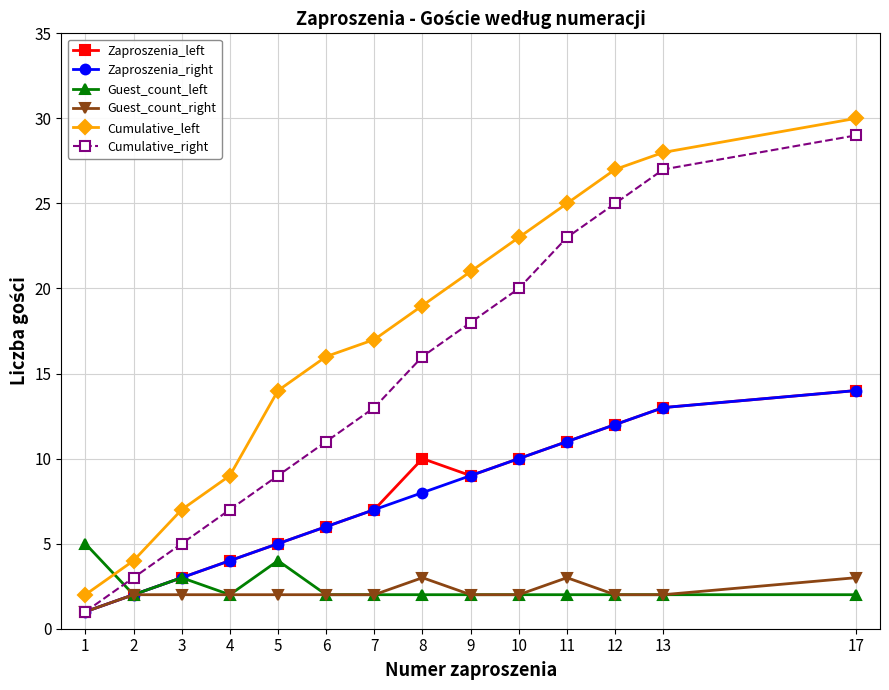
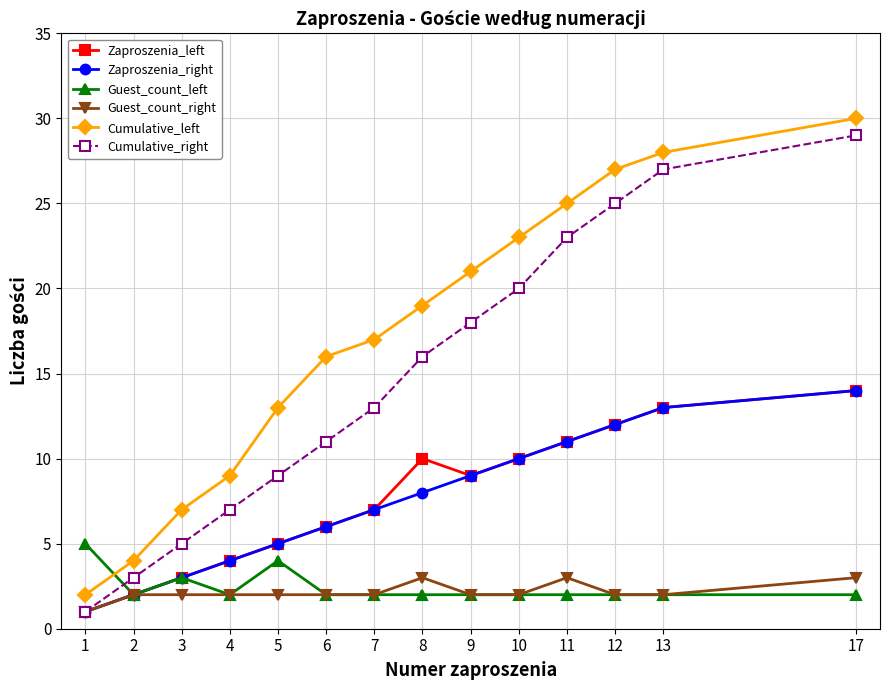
Cumulative_left, 5: 14 -> 13
